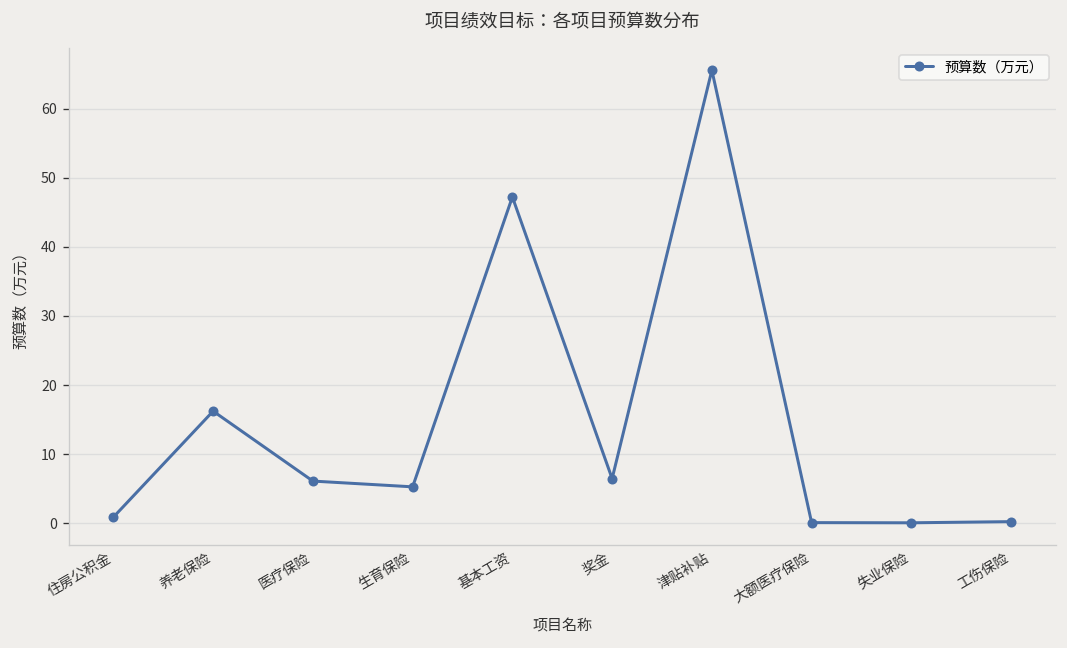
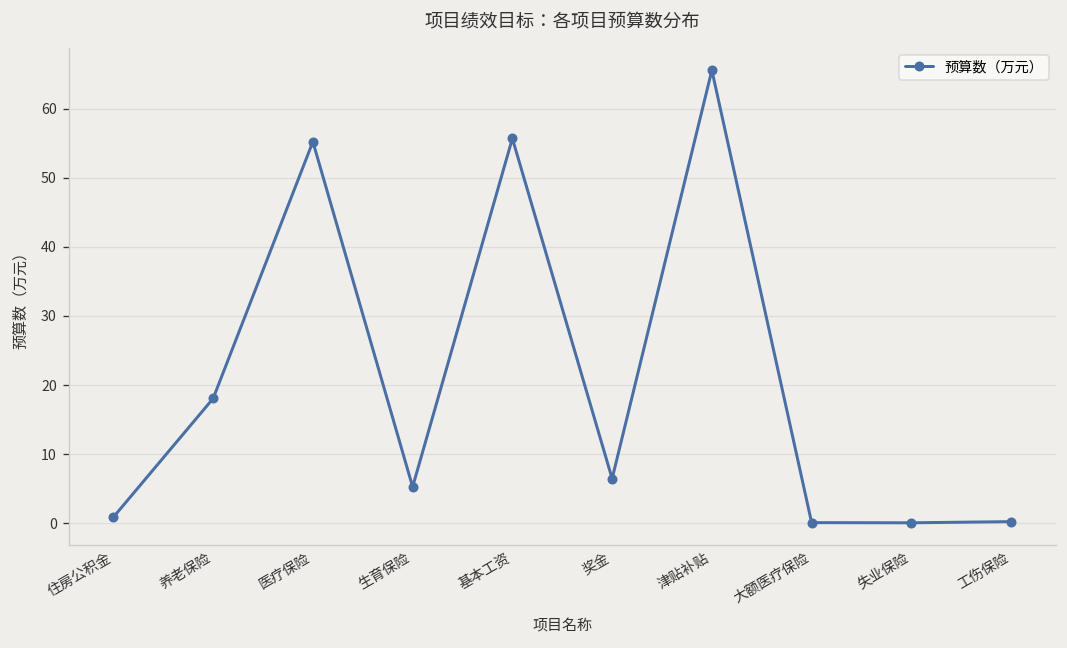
养老保险: 16 -> 18
医疗保险: 6 -> 55
基本工资: 47 -> 56
